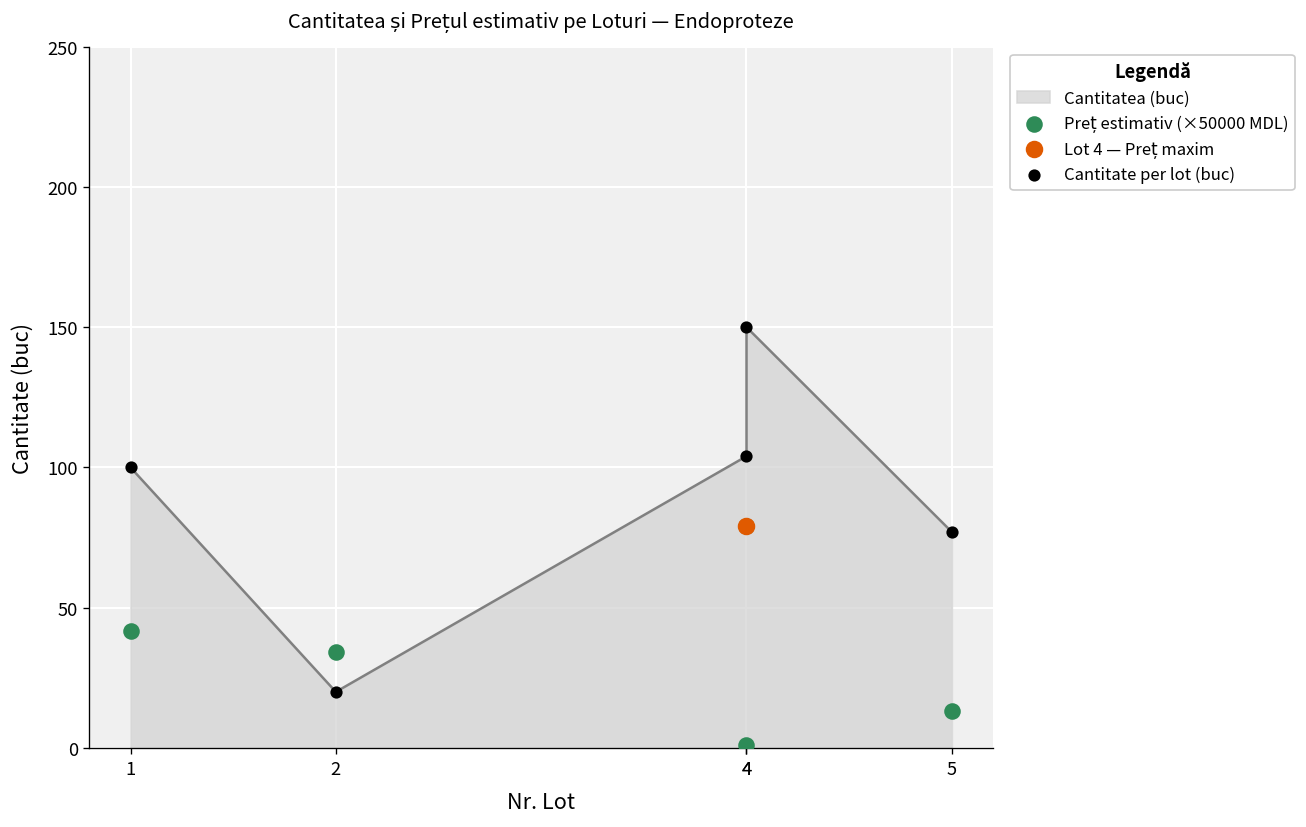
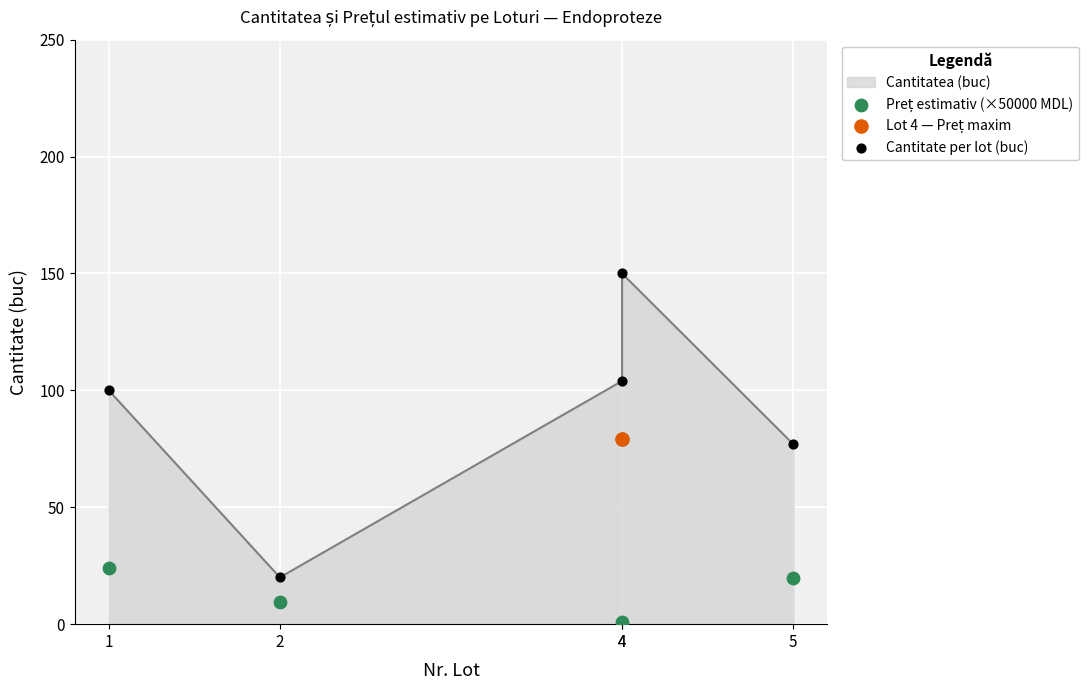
Preț estimativ (×50000 MDL), 1: 42 -> 24
Preț estimativ (×50000 MDL), 2: 34 -> 10
Preț estimativ (×50000 MDL), 5: 13 -> 20
